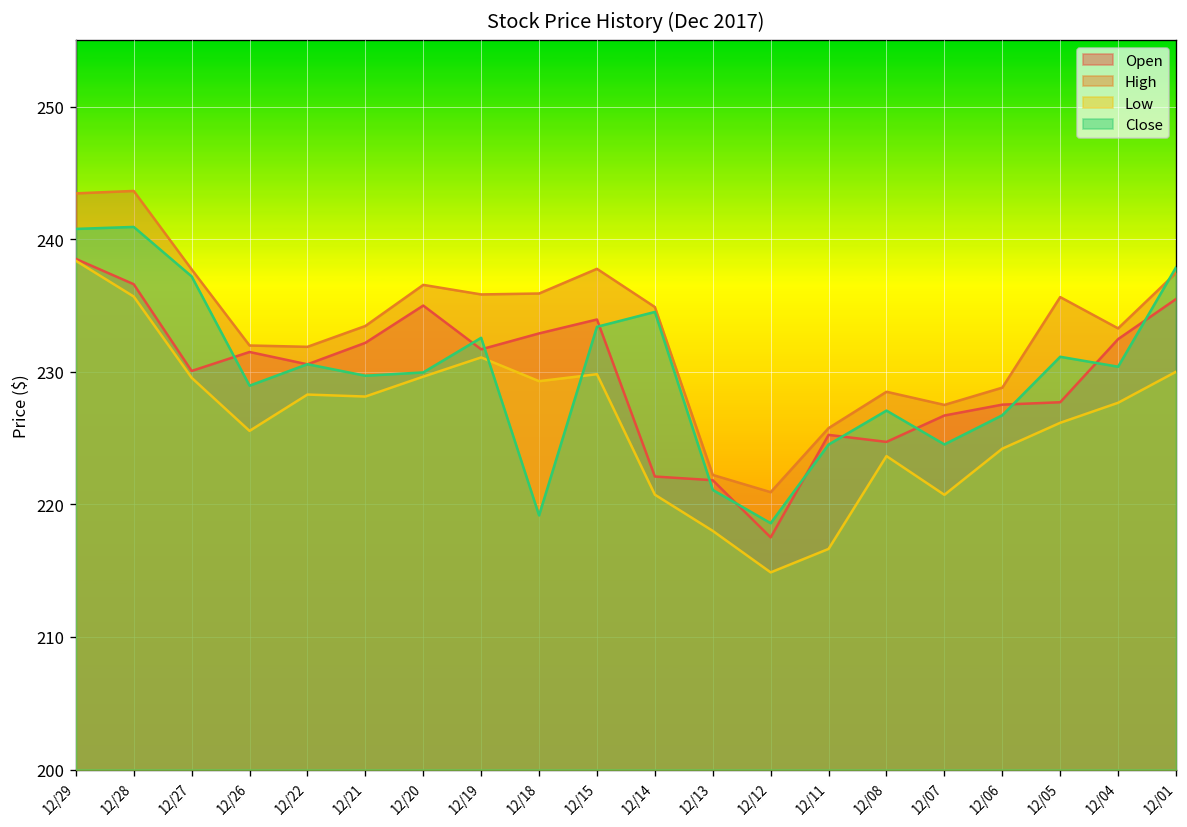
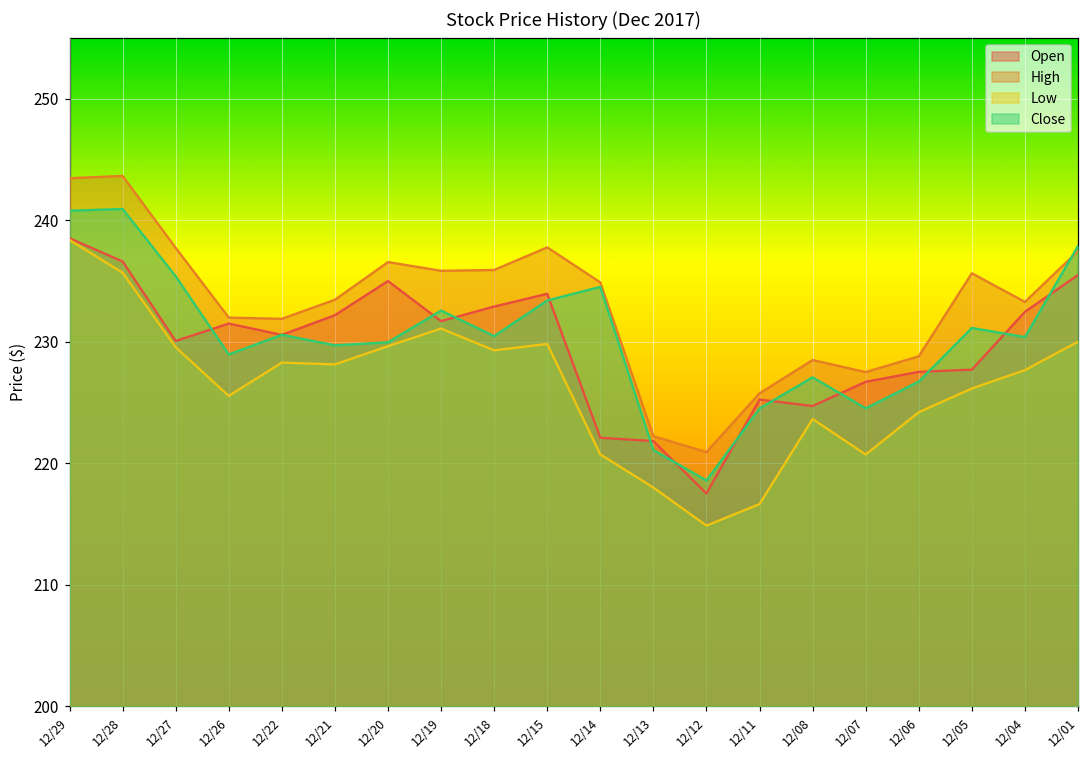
Close, 12/27: 237.2 -> 235.4
Close, 12/18: 219.2 -> 230.5
